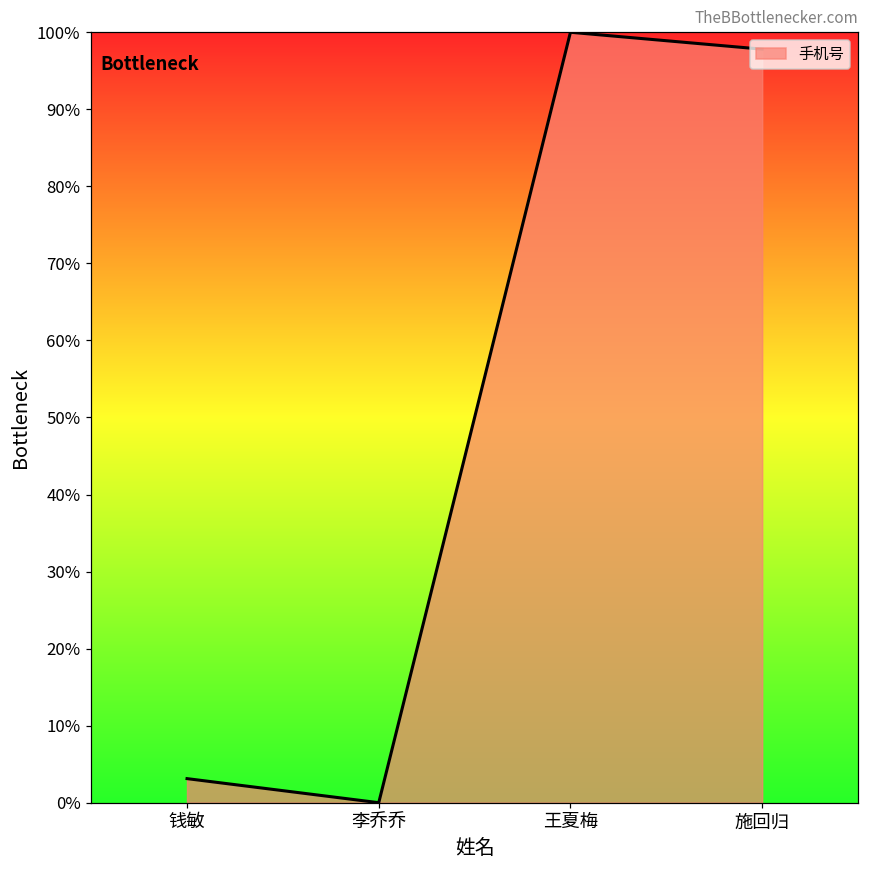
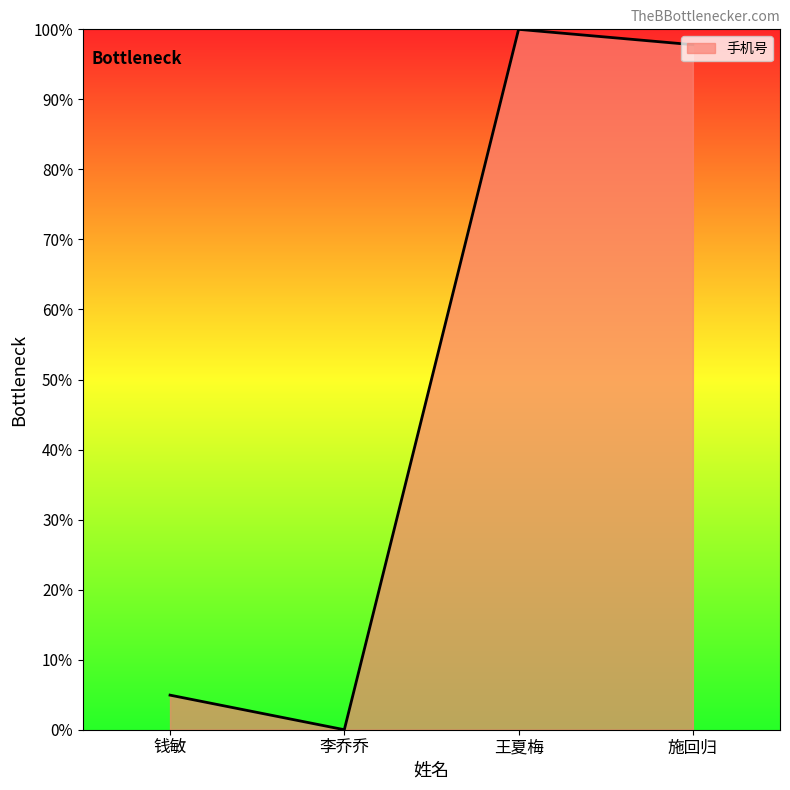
钱敏: 3% -> 5%
